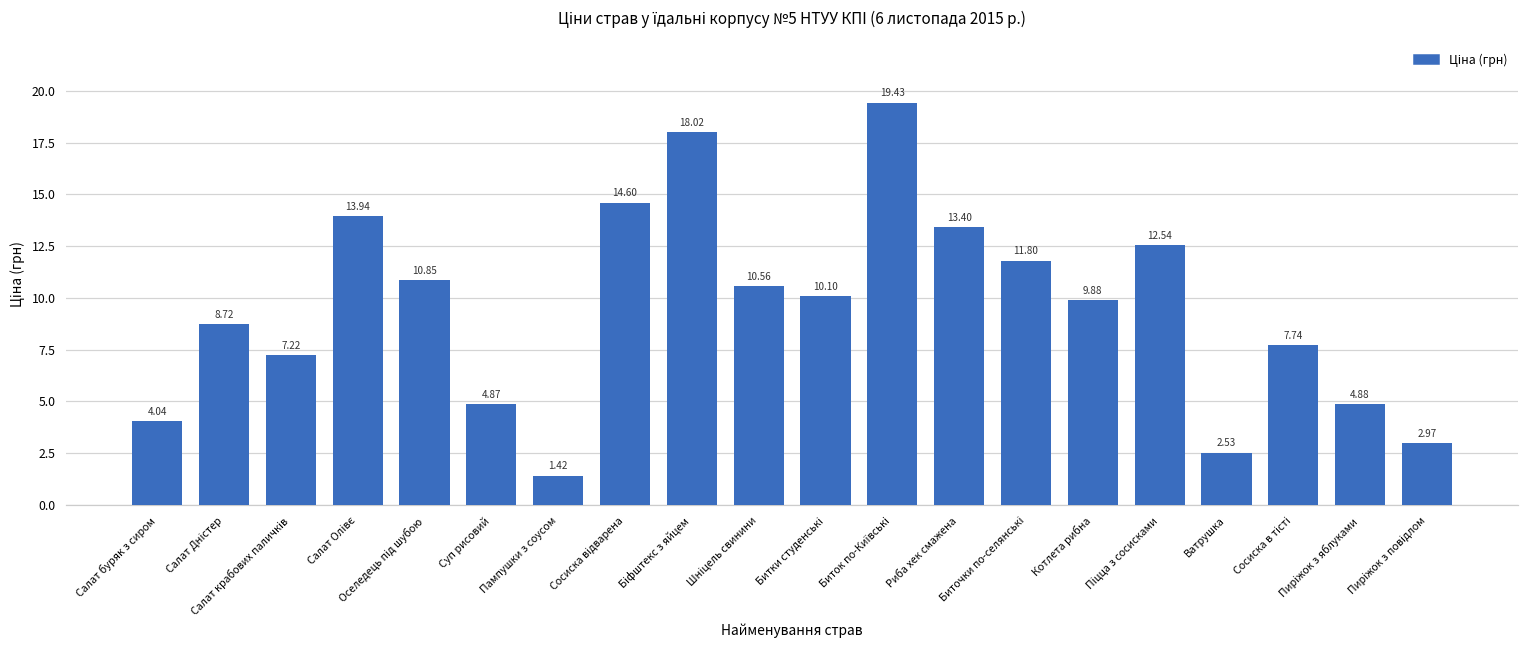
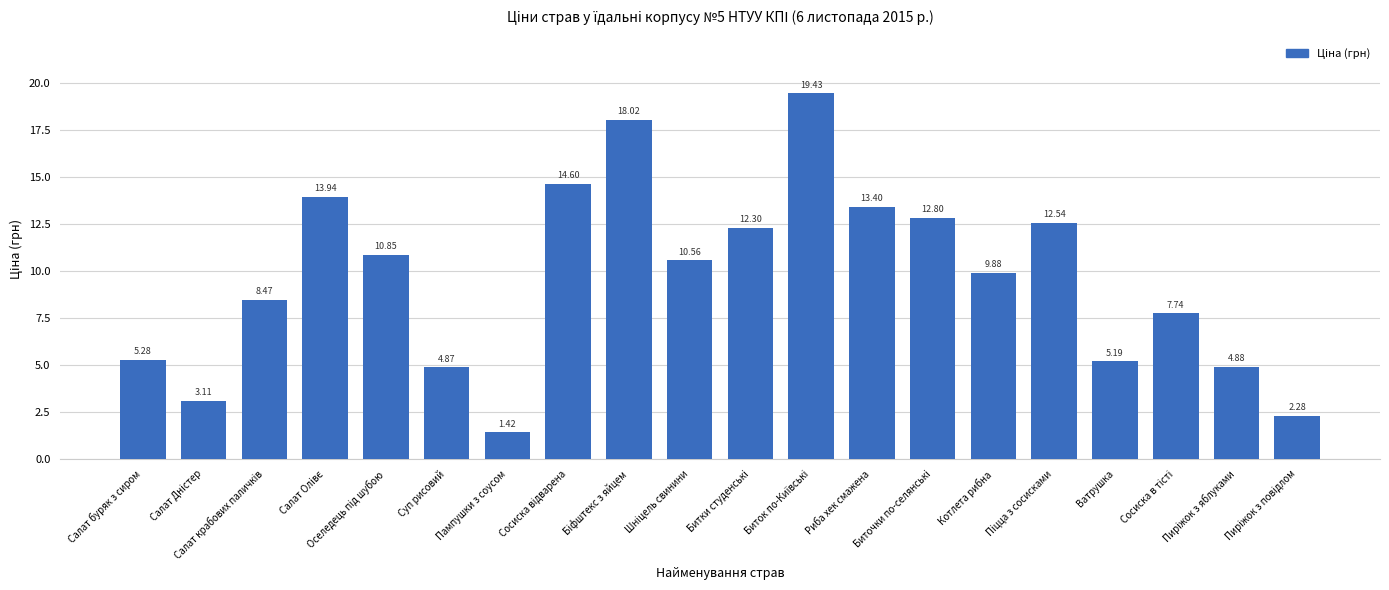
Салат буряк з сиром: 4.04 -> 5.28
Салат Дністер: 8.72 -> 3.11
Салат крабових паличків: 7.22 -> 8.47
Битки студенські: 10.10 -> 12.30
Биточки по-селянські: 11.80 -> 12.80
Ватрушка: 2.53 -> 5.19
Пиріжок з повідлом: 2.97 -> 2.28
